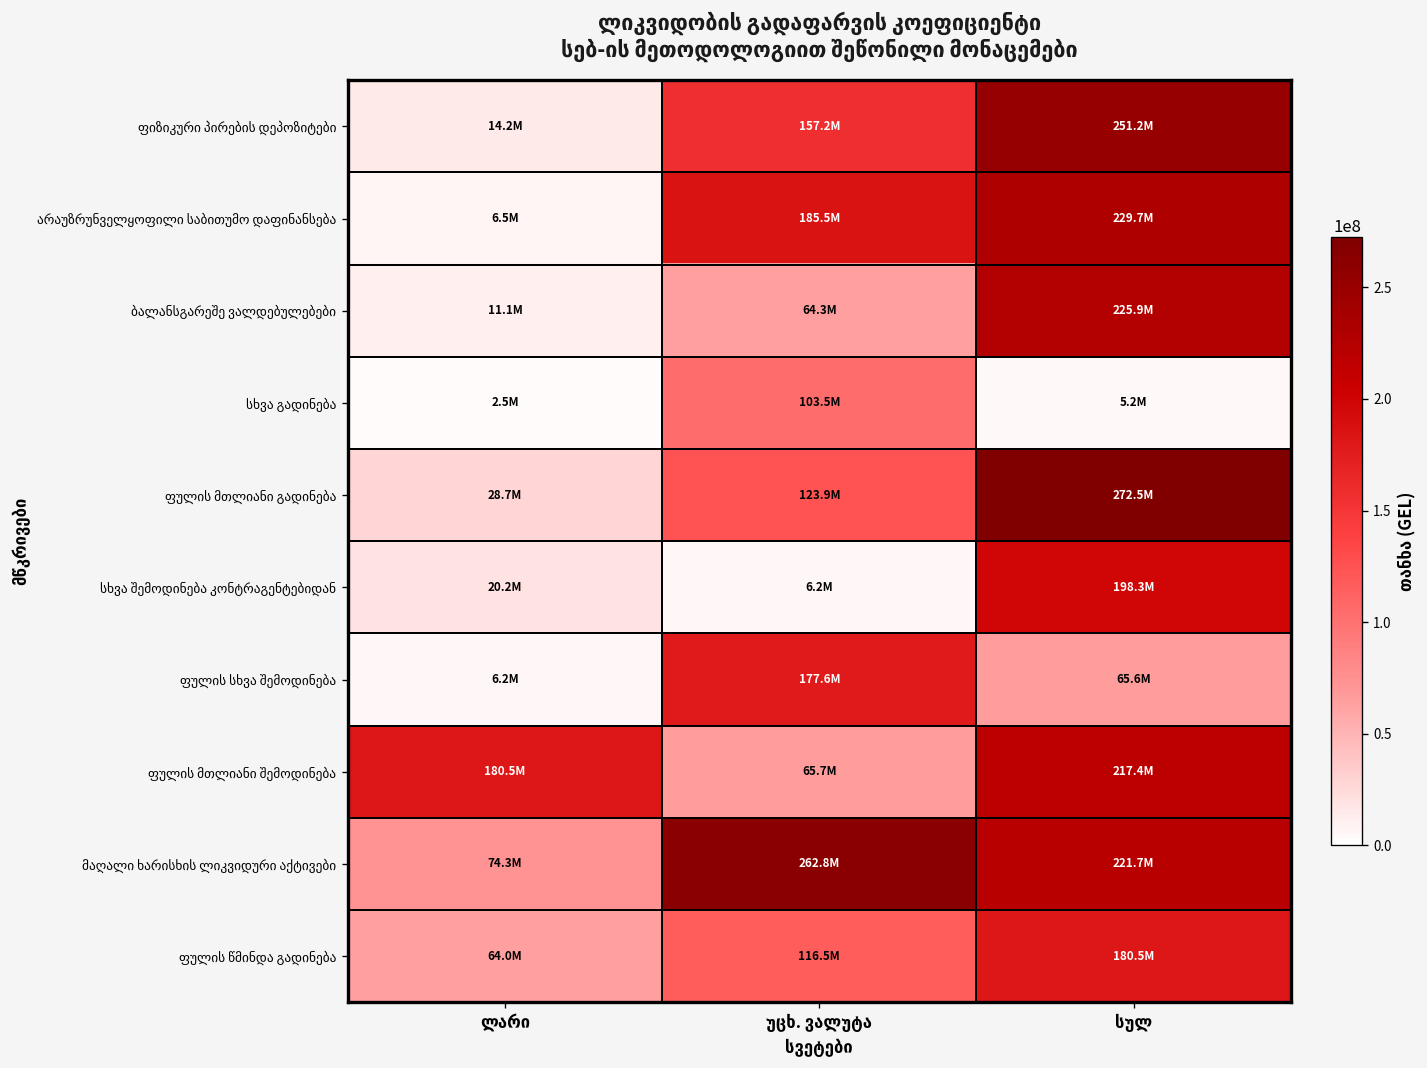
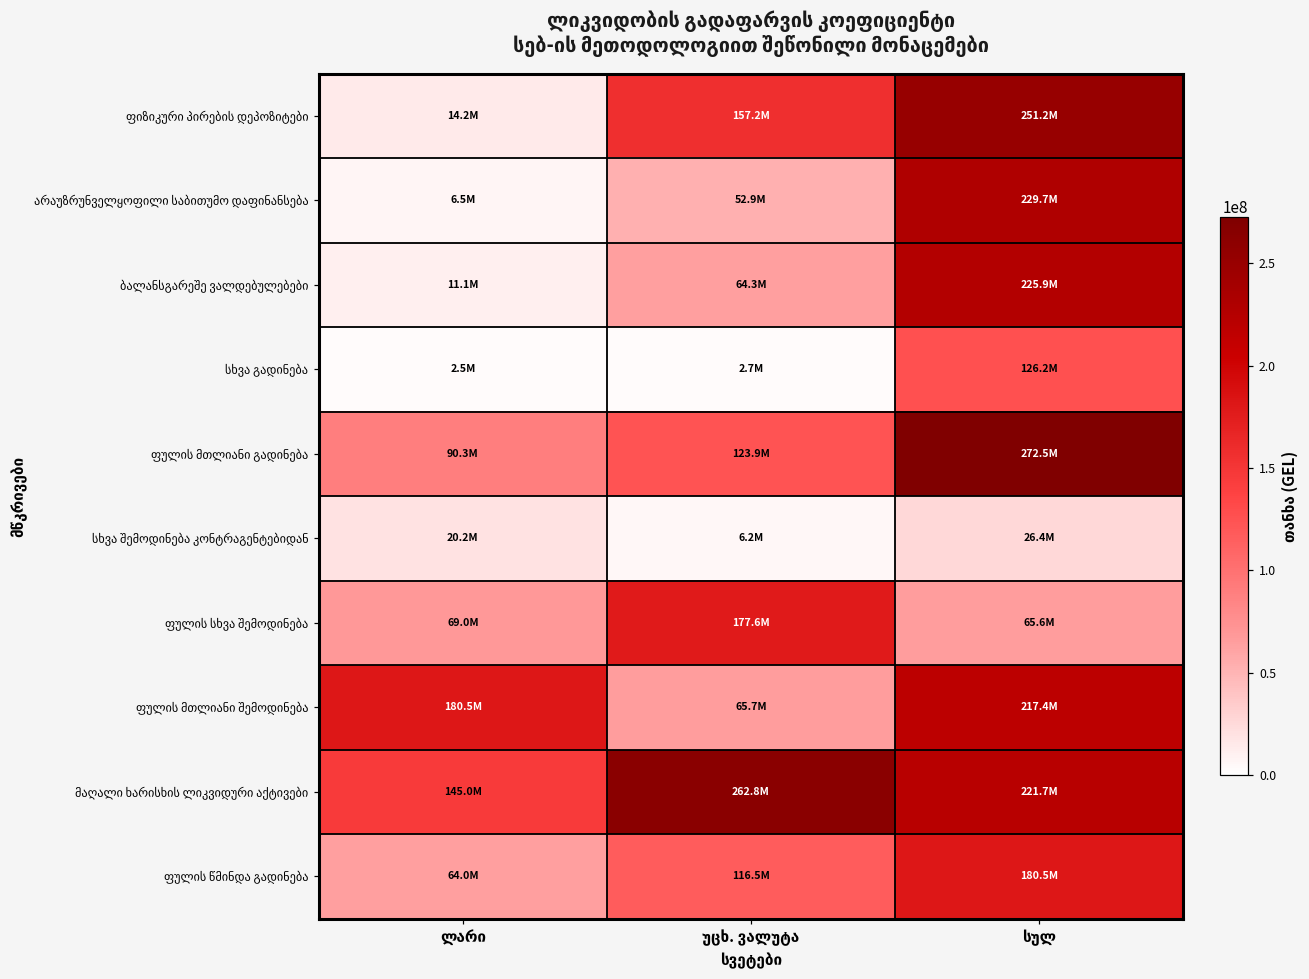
არაუზრუნველყოფილი საბითუმო დაფინანსება, უცხ. ვალუტა: 185.5M -> 52.9M
სხვა გადინება, უცხ. ვალუტა: 103.5M -> 2.7M
სხვა გადინება, სულ: 5.2M -> 126.2M
ფულის მთლიანი გადინება, ლარი: 28.7M -> 90.3M
სხვა შემოდინება კონტრაგენტებიდან, სულ: 198.3M -> 26.4M
ფულის სხვა შემოდინება, ლარი: 6.2M -> 69.0M
მაღალი ხარისხის ლიკვიდური აქტივები, ლარი: 74.3M -> 145.0M
